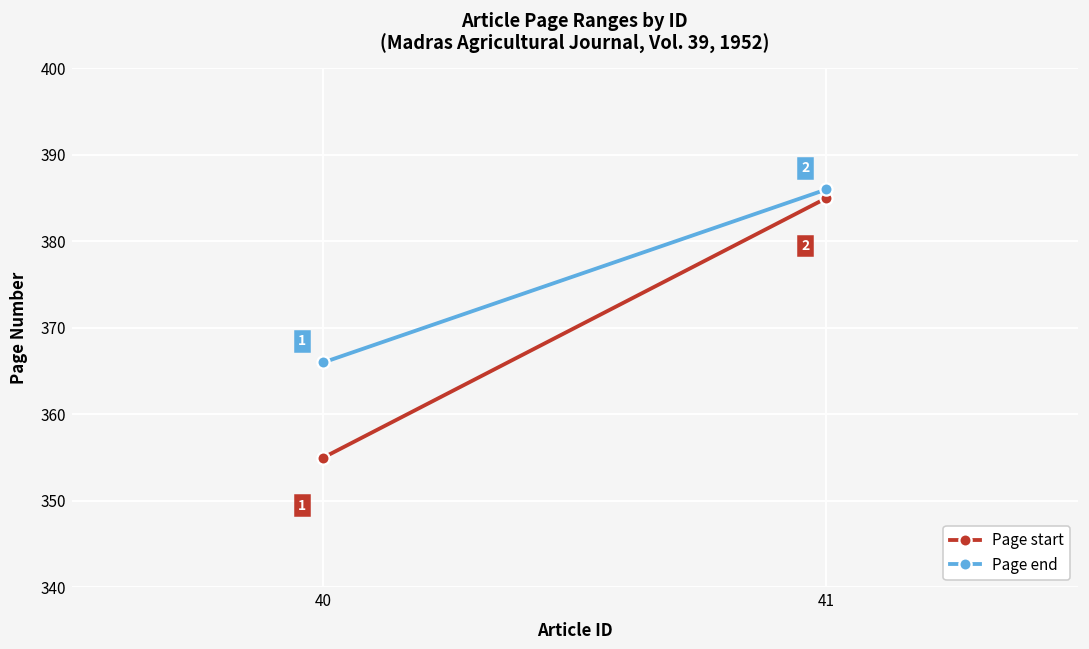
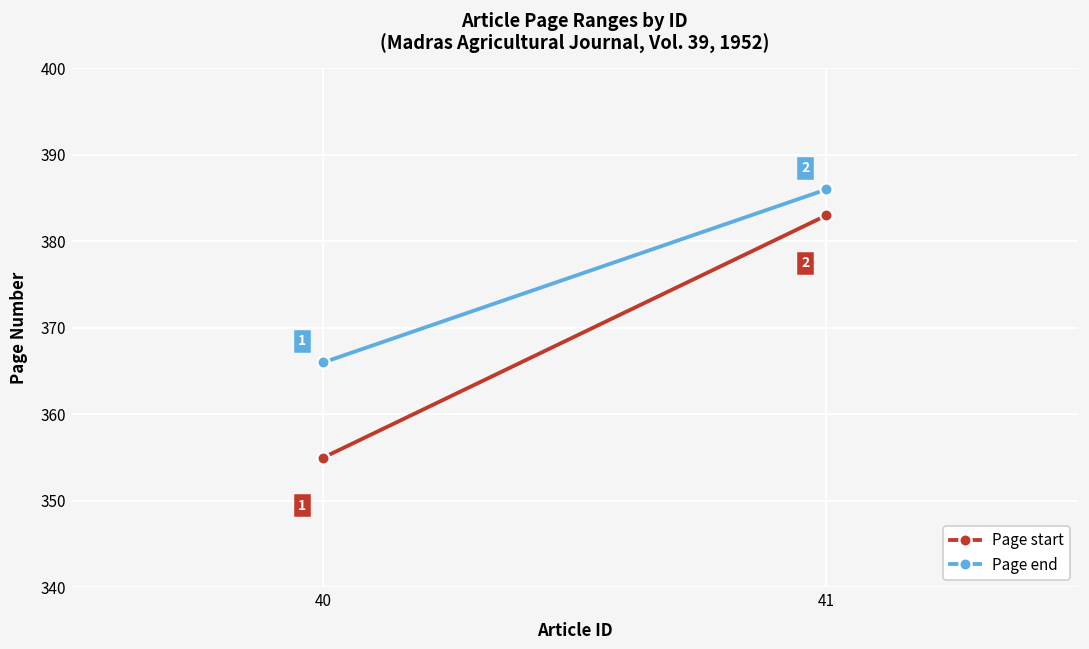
Page start, 41: 385 -> 383
